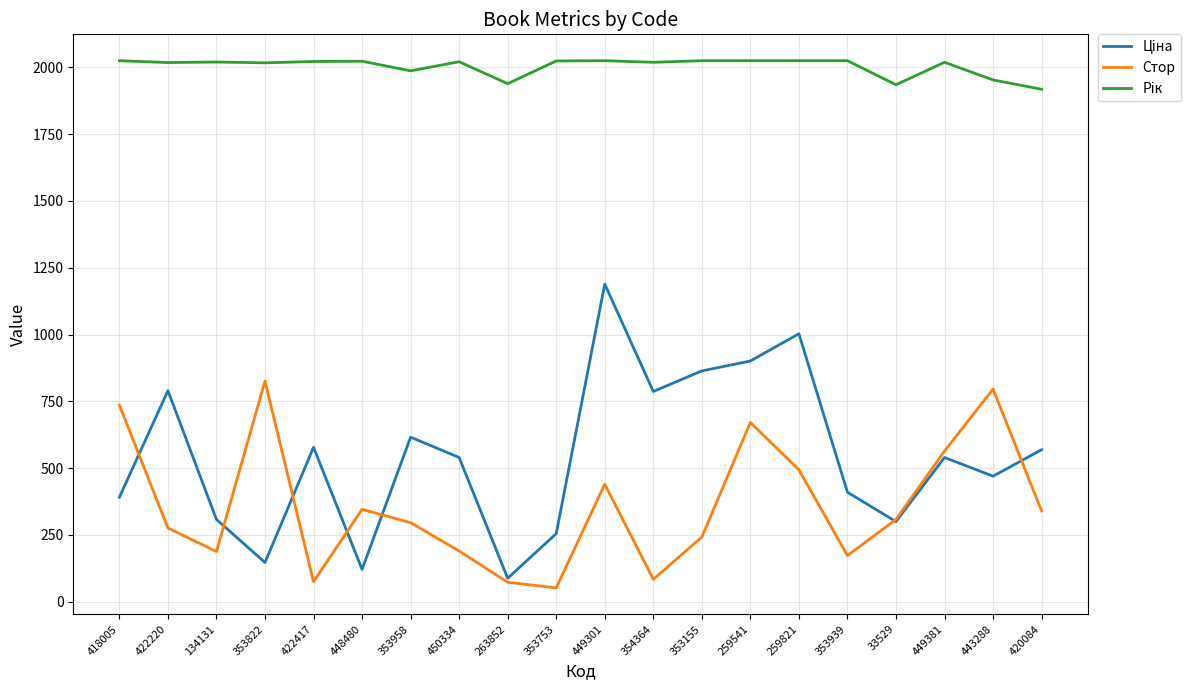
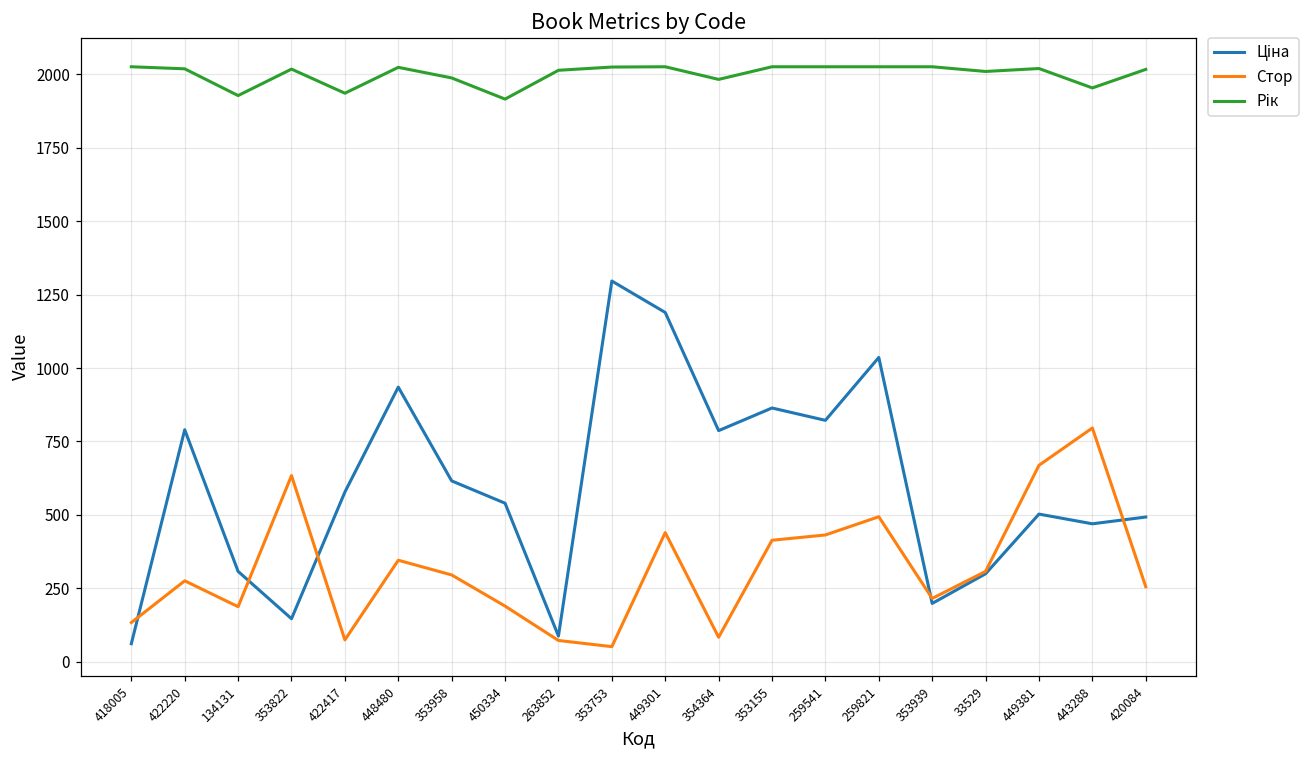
Ціна, 418005: 390 -> 60
Стор, 418005: 740 -> 130
Рік, 134131: 2020 -> 1930
Стор, 353822: 830 -> 630
Рік, 422417: 2020 -> 1940
Ціна, 448480: 120 -> 940
Рік, 450334: 2020 -> 1920
Рік, 263852: 1940 -> 2010
Ціна, 353753: 260 -> 1300
Рік, 354364: 2020 -> 1980
Стор, 353155: 240 -> 410
Ціна, 259541: 900 -> 820
Стор, 259541: 670 -> 430
Ціна, 259821: 1000 -> 1040
Ціна, 353939: 410 -> 200
Стор, 353939: 170 -> 220
Рік, 33529: 1940 -> 2010
Ціна, 449381: 540 -> 500
Стор, 449381: 560 -> 670
Ціна, 420084: 570 -> 490
Стор, 420084: 340 -> 260
Рік, 420084: 1920 -> 2020
